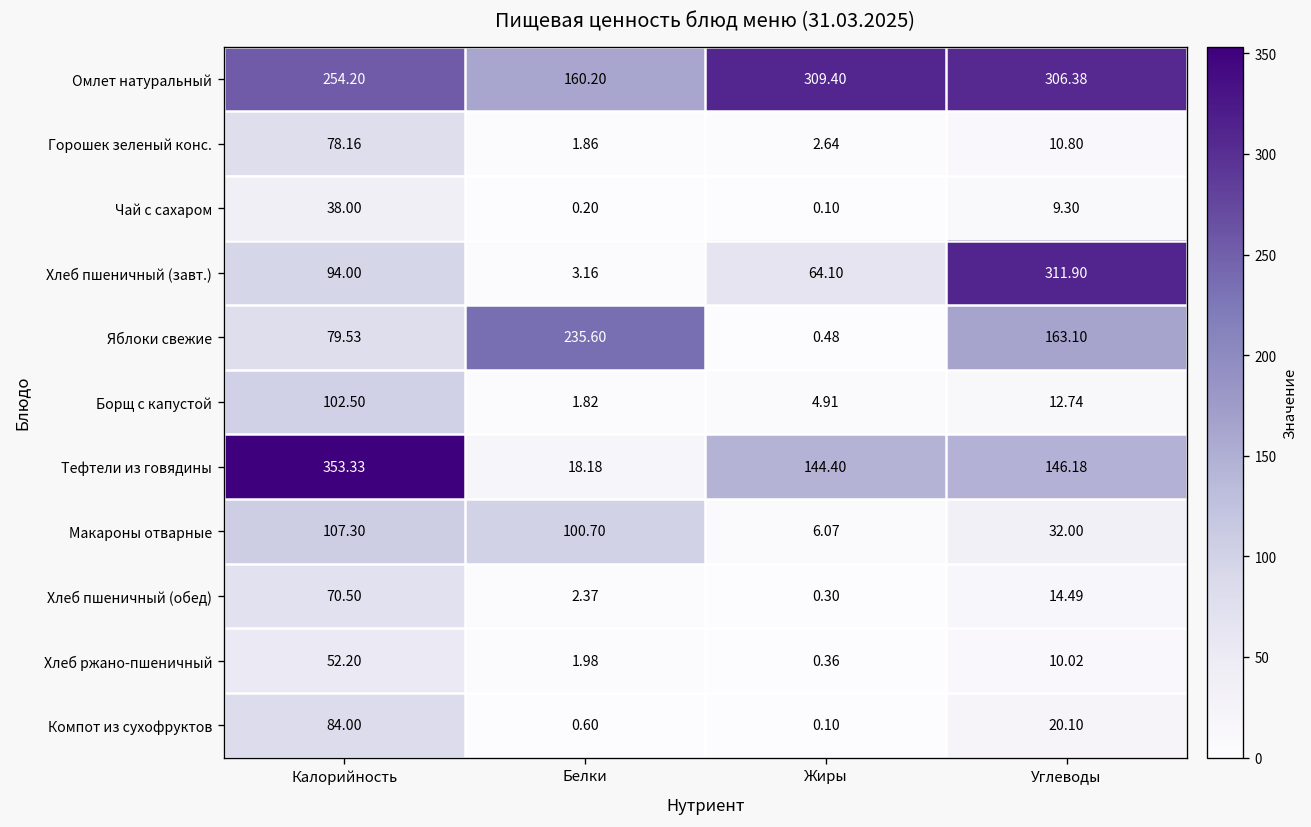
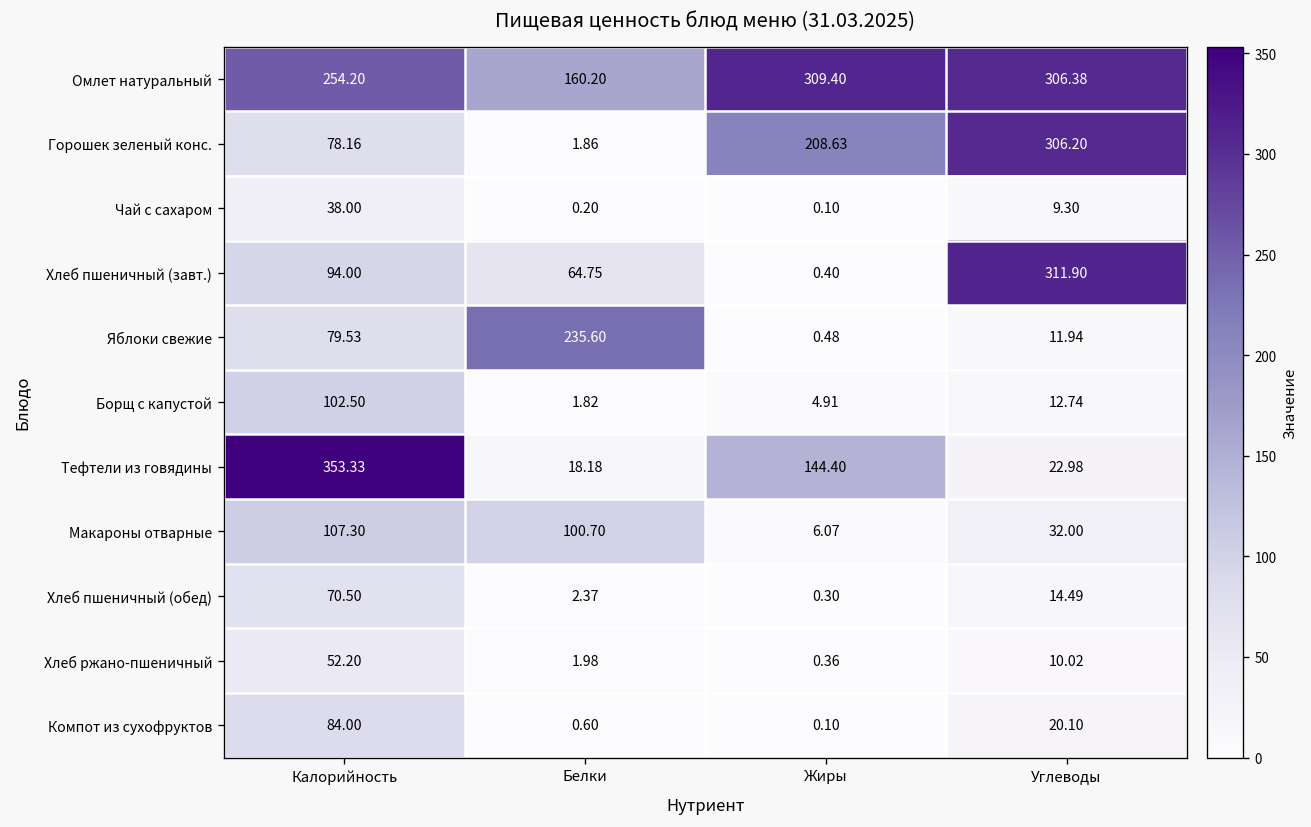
Горошек зеленый конс., Жиры: 2.64 -> 208.63
Горошек зеленый конс., Углеводы: 10.80 -> 306.20
Хлеб пшеничный (завт.), Белки: 3.16 -> 64.75
Хлеб пшеничный (завт.), Жиры: 64.10 -> 0.40
Яблоки свежие, Углеводы: 163.10 -> 11.94
Тефтели из говядины, Углеводы: 146.18 -> 22.98
